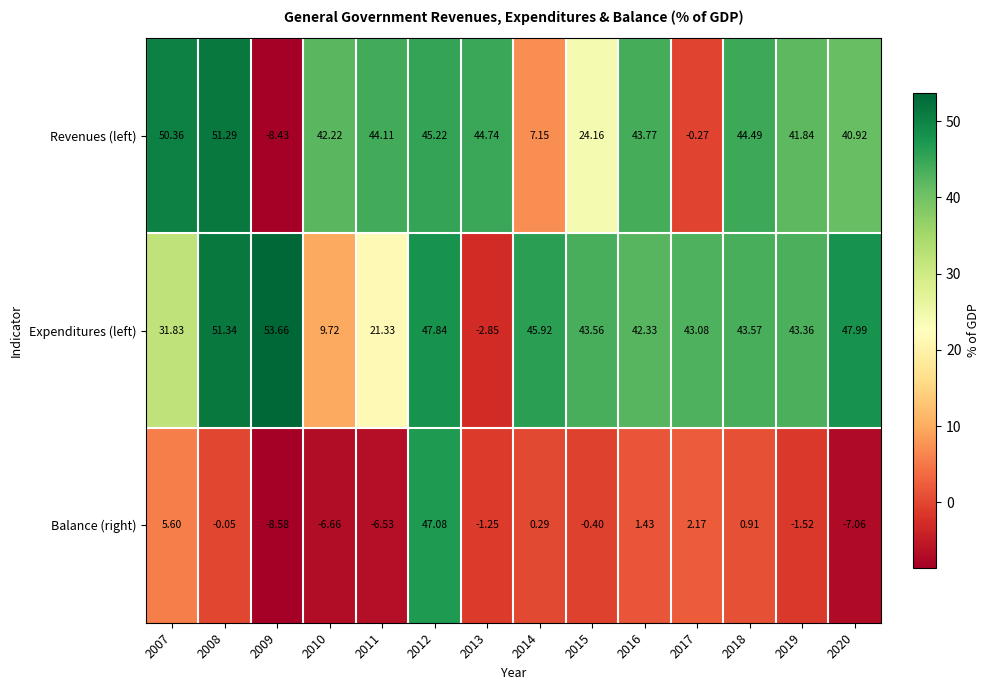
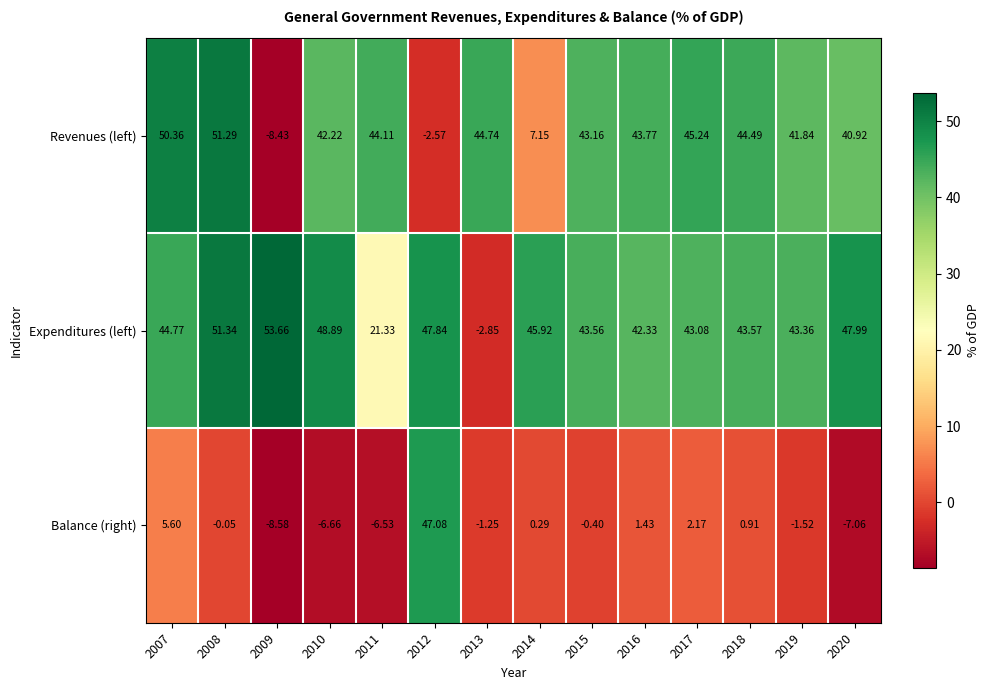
Revenues (left), 2012: 45.22 -> -2.57
Revenues (left), 2015: 24.16 -> 43.16
Revenues (left), 2017: -0.27 -> 45.24
Expenditures (left), 2007: 31.83 -> 44.77
Expenditures (left), 2010: 9.72 -> 48.89
